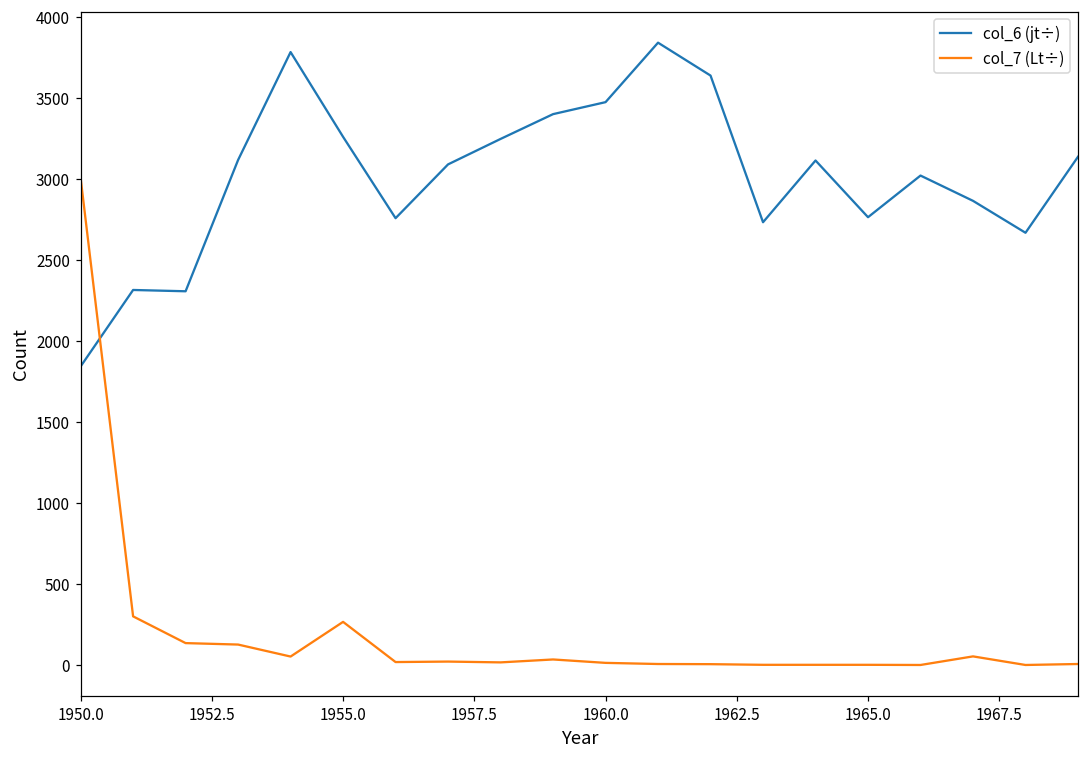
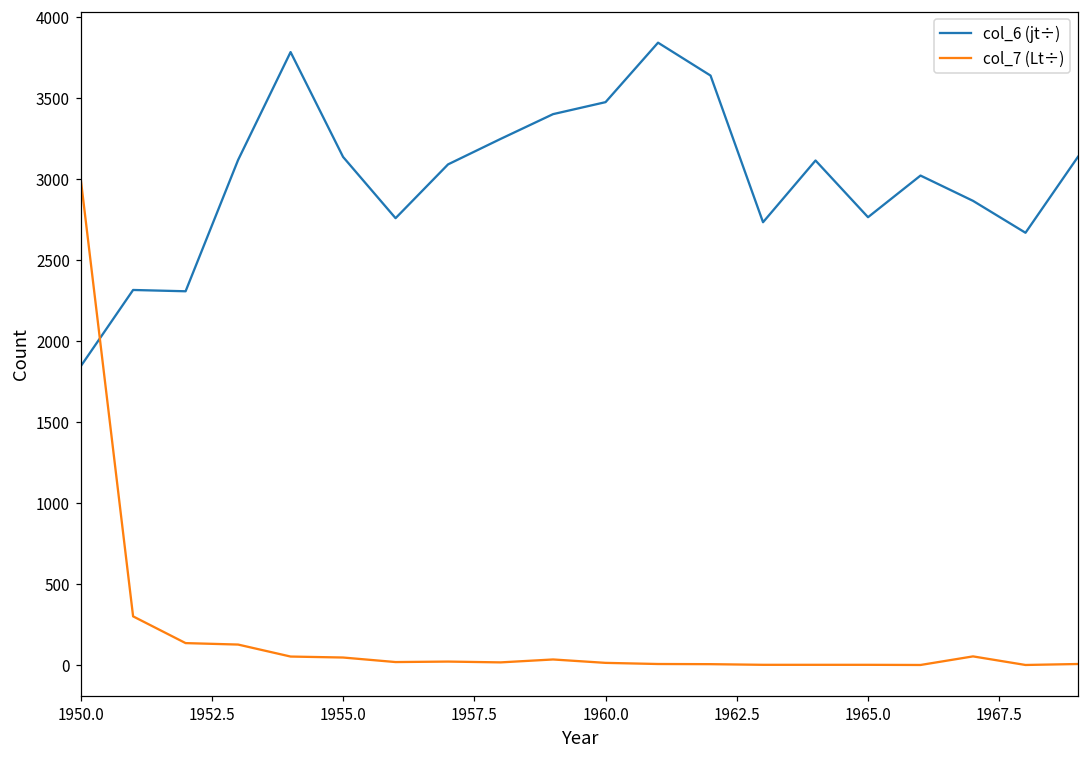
col_6 (jt÷), 1955.0: 3260 -> 3140
col_7 (Lt÷), 1955.0: 270 -> 50
